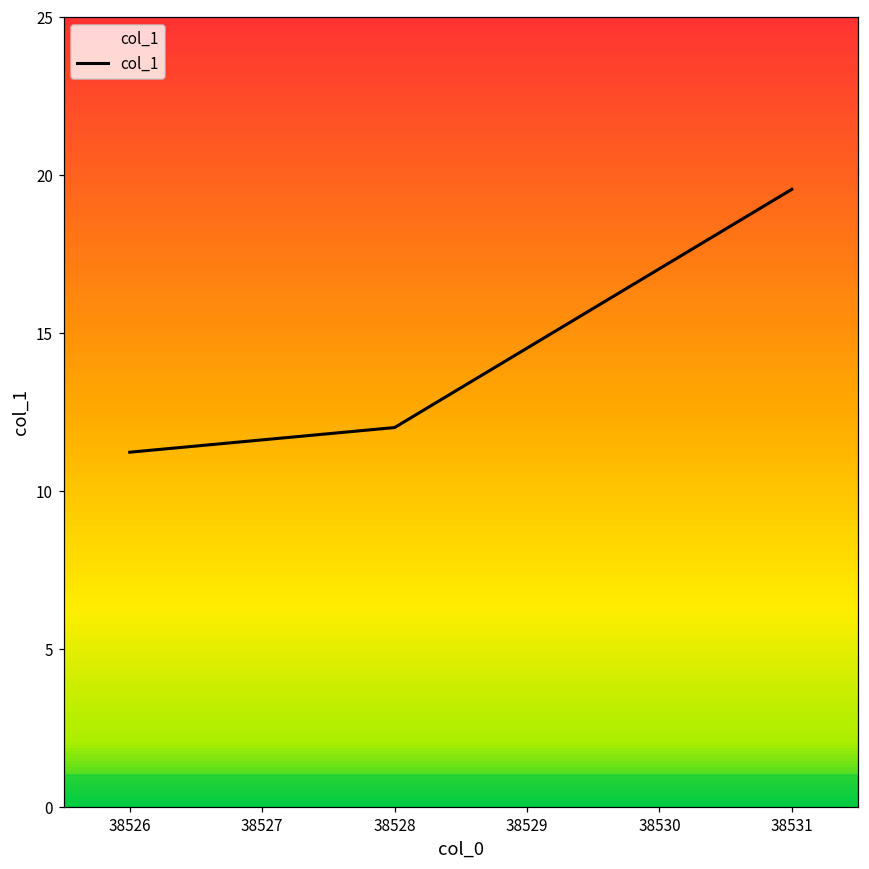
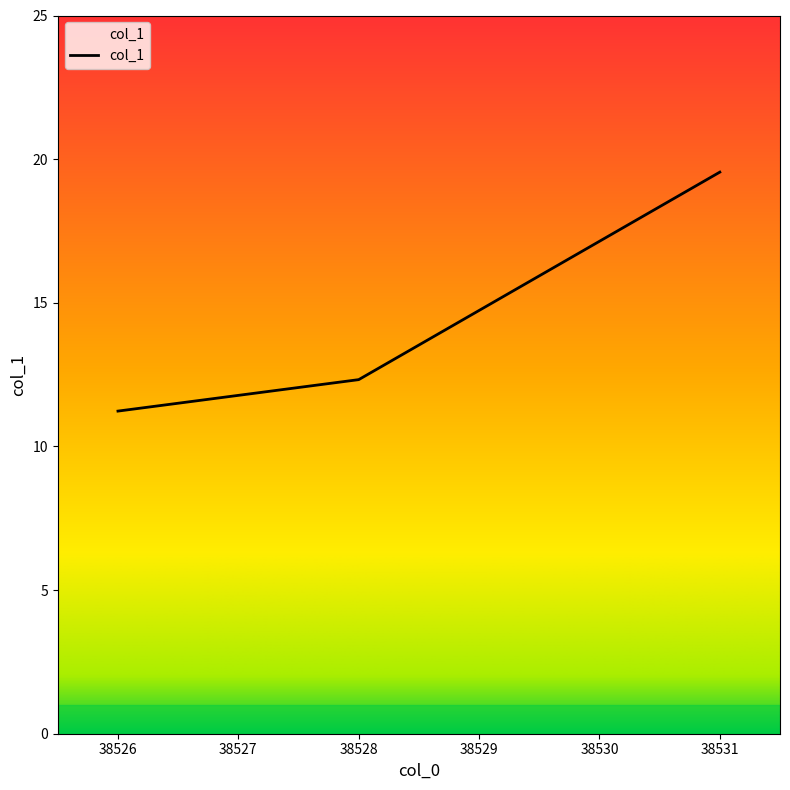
38528: 12.0 -> 12.3
